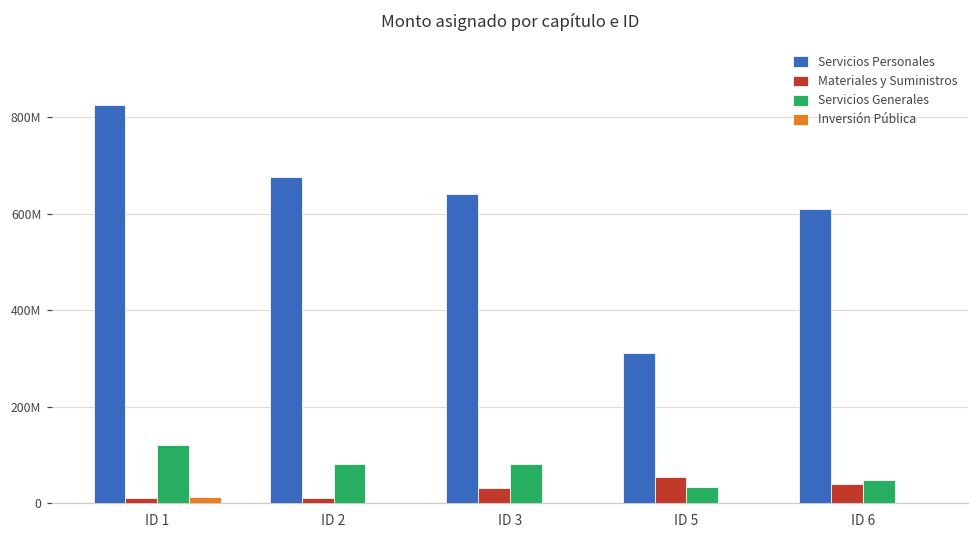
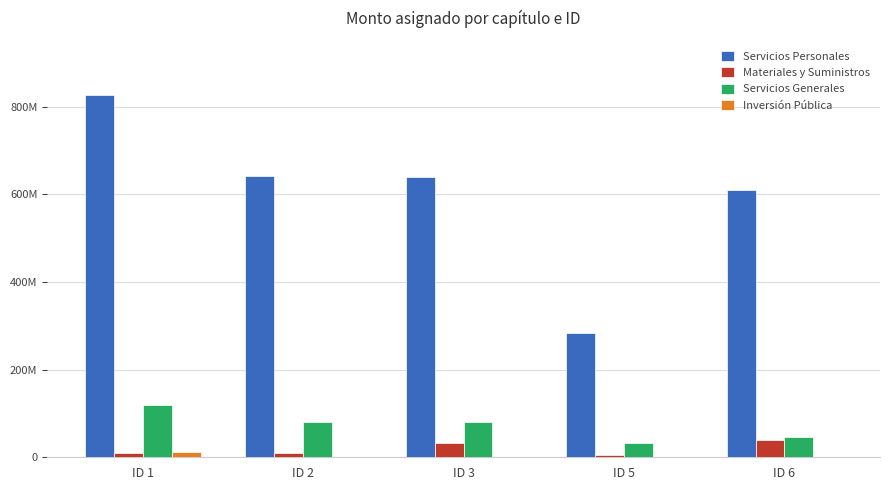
Servicios Personales, ID 2: 680000000 -> 640000000
Servicios Personales, ID 5: 310000000 -> 280000000
Materiales y Suministros, ID 5: 50000000 -> 10000000
